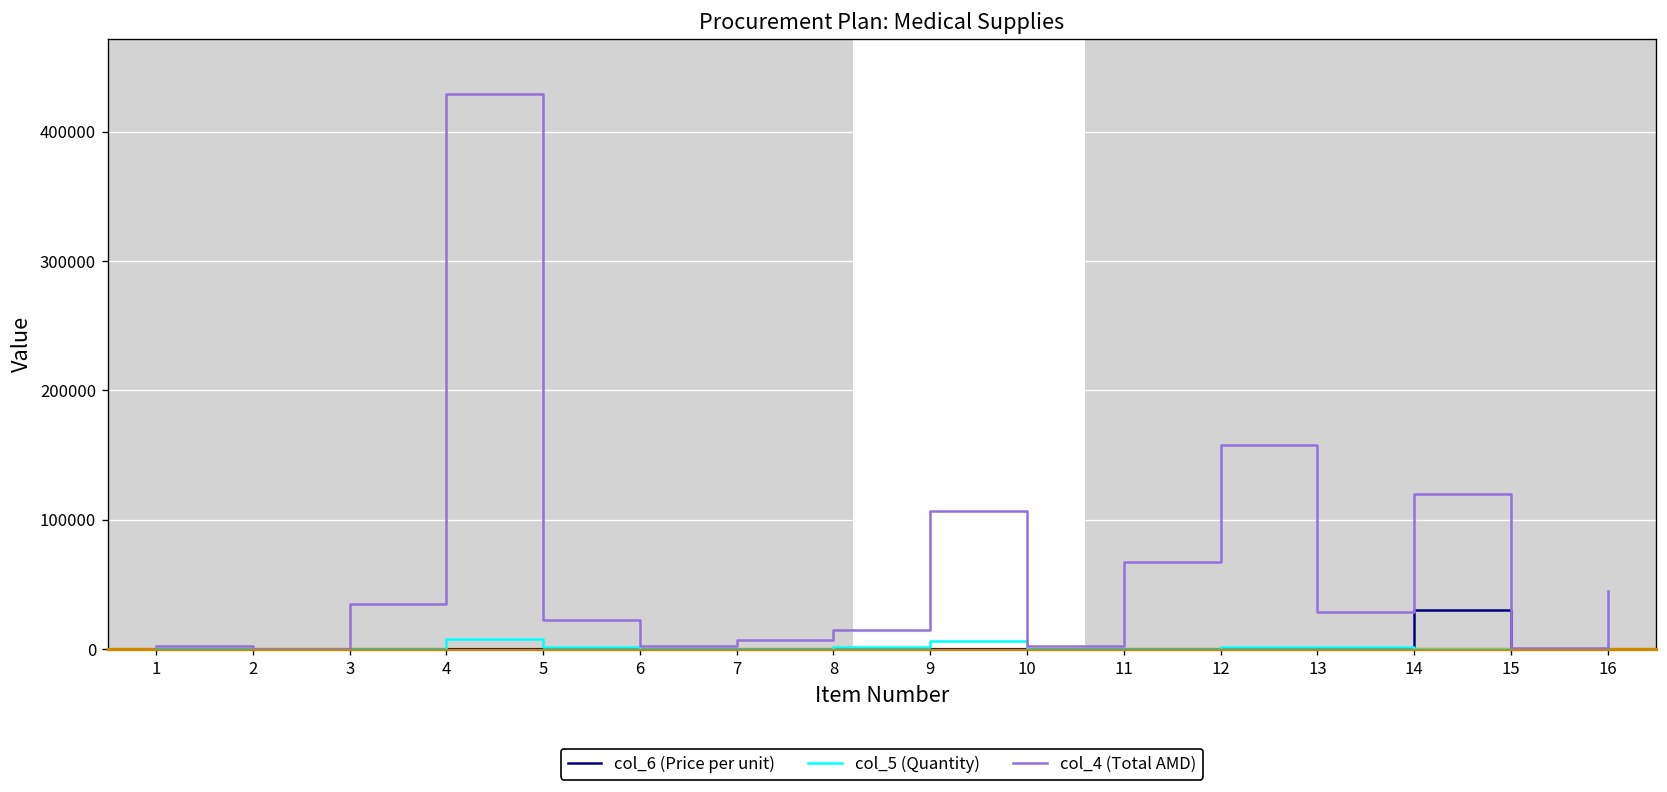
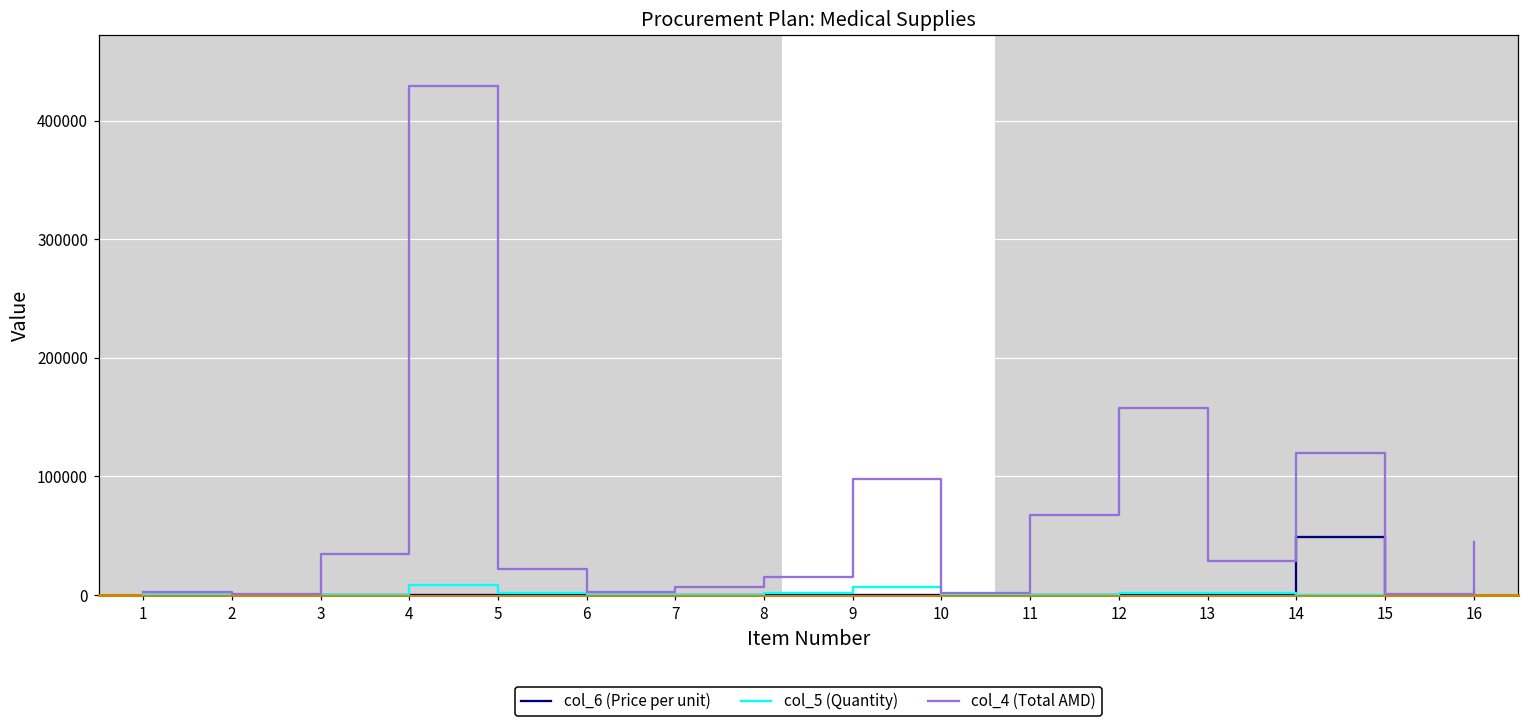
col_4 (Total AMD), 9: 107000 -> 98000
col_6 (Price per unit), 14: 30000 -> 49000
